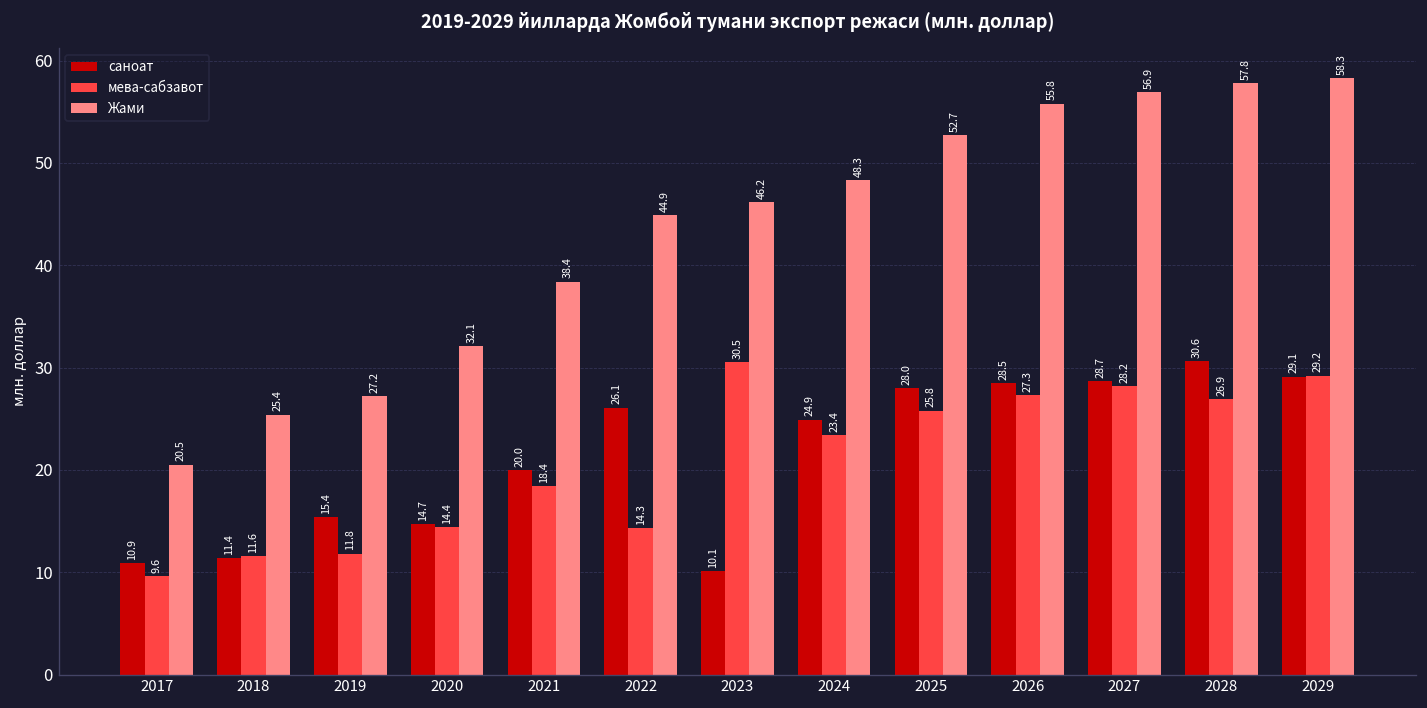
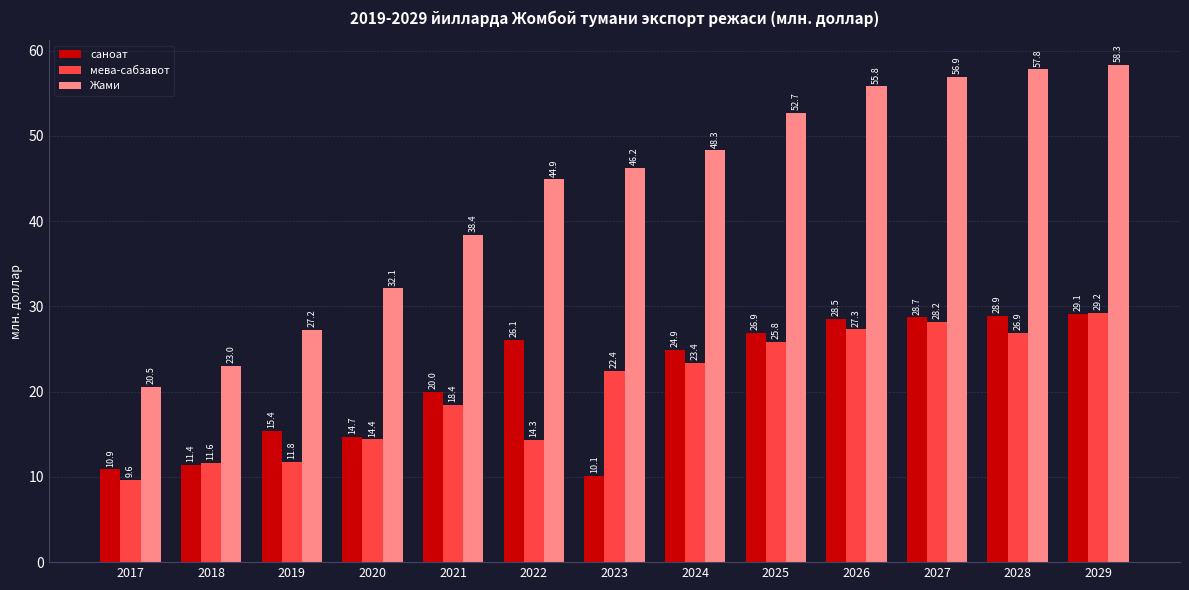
Жами, 2018: 25.4 -> 23.0
мева-сабзавот, 2023: 30.5 -> 22.4
саноат, 2025: 28.0 -> 26.9
саноат, 2028: 30.6 -> 28.9
